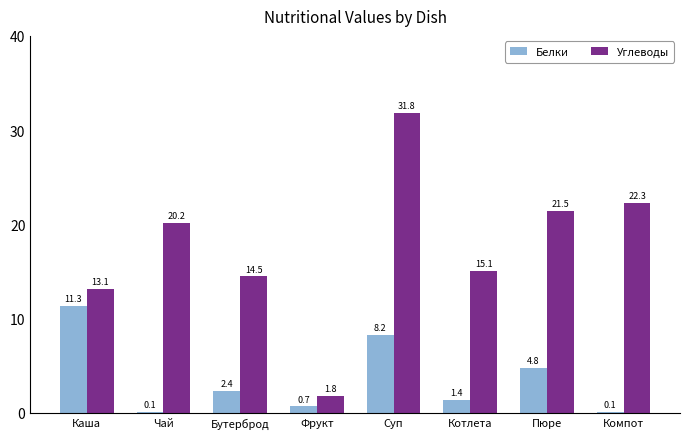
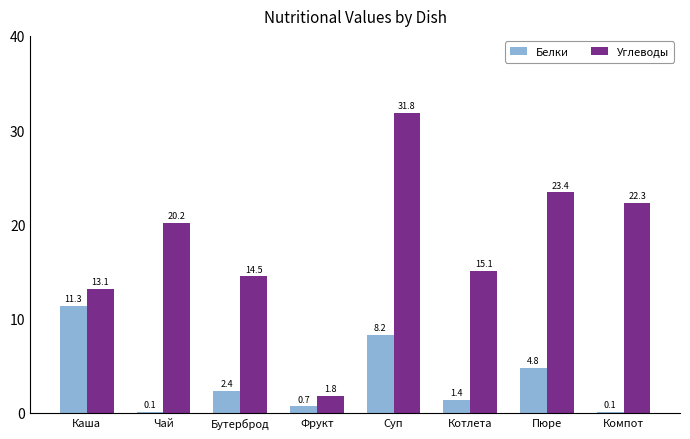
Углеводы, Пюре: 21.5 -> 23.4
